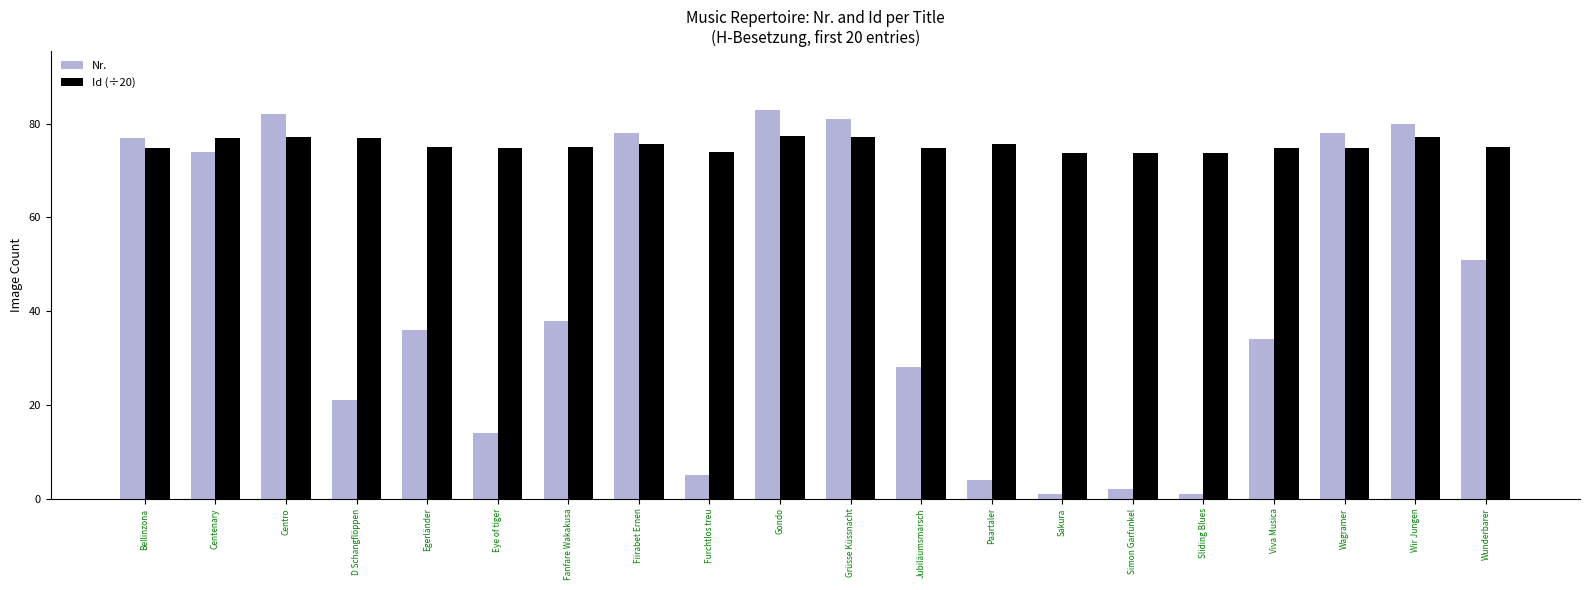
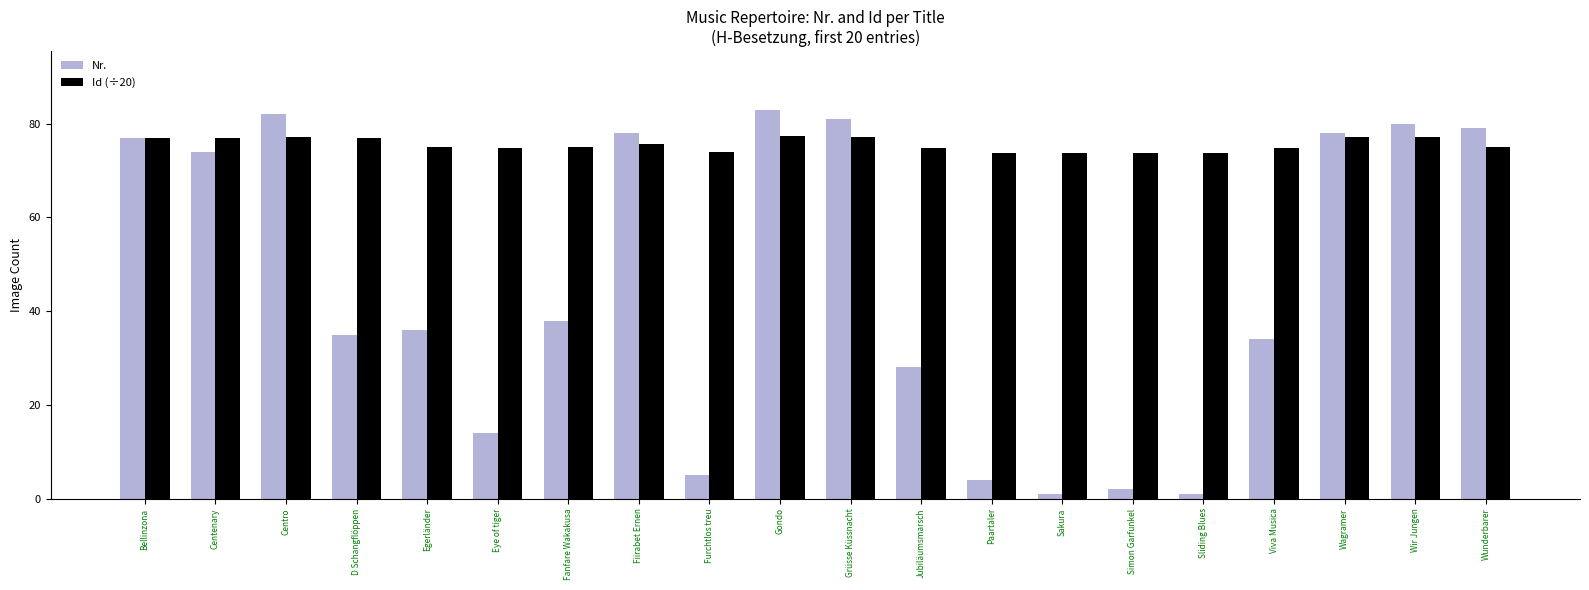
Id (÷20), Bellinzona: 75 -> 77
Nr., D Schangflöppen: 21 -> 35
Id (÷20), Paartaler: 76 -> 74
Id (÷20), Wagramer: 75 -> 77
Nr., Wunderbarer: 51 -> 79
